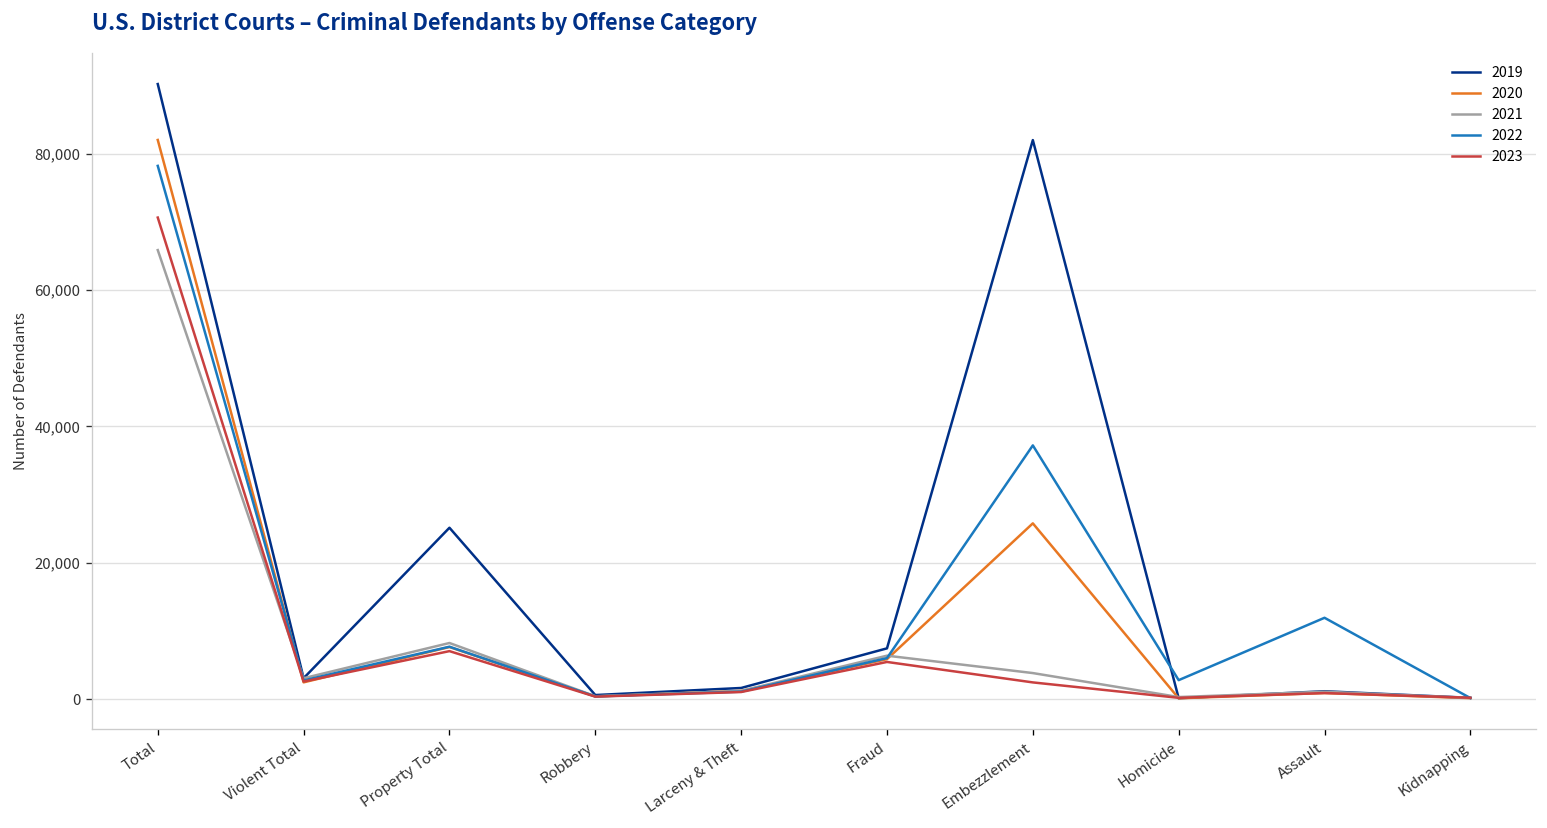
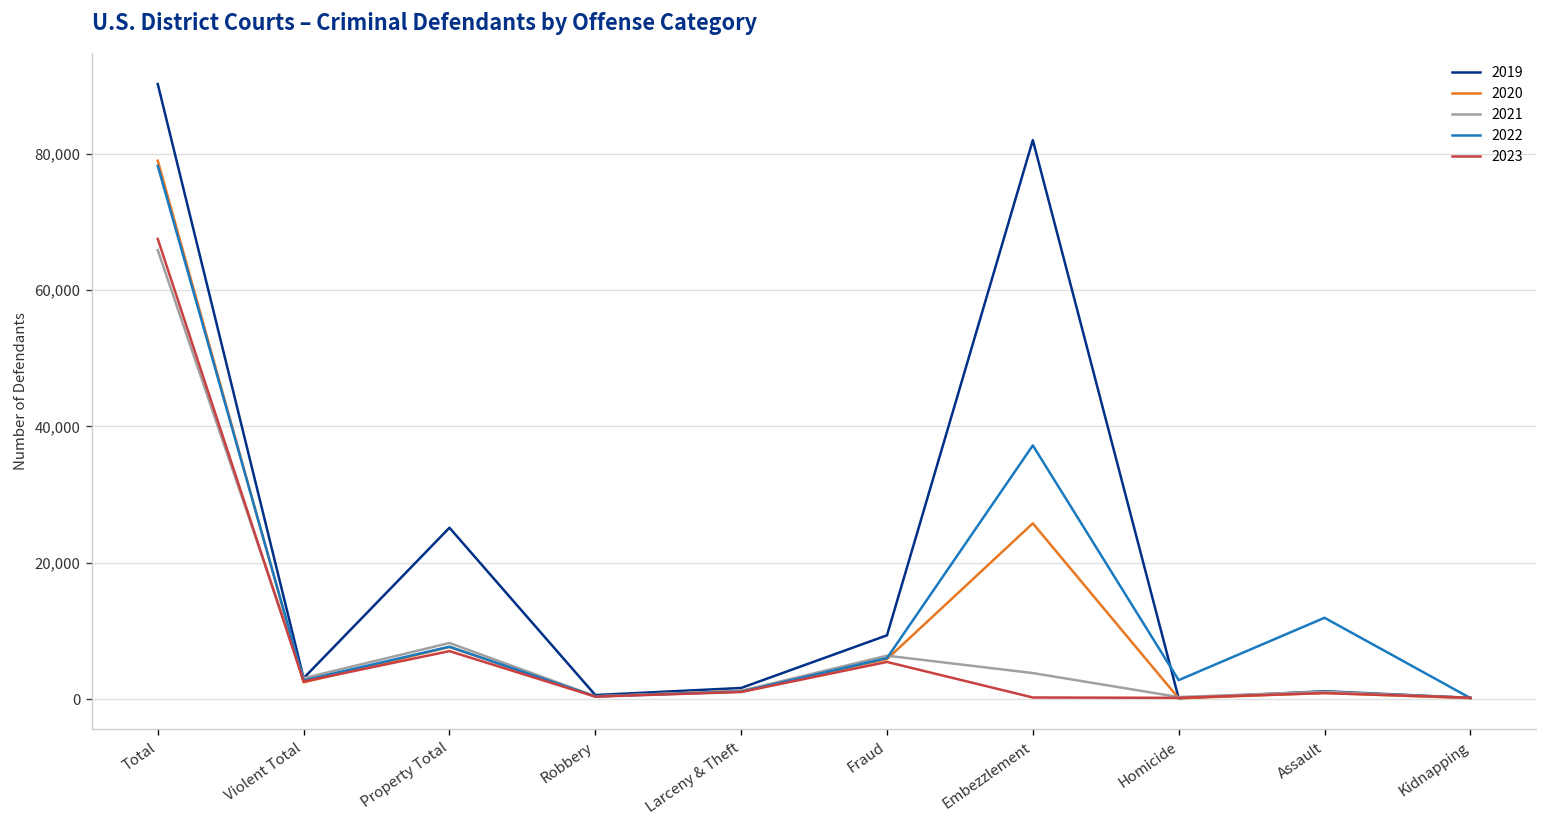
2020, Total: 82,000 -> 79,000
2023, Total: 71,000 -> 68,000
2019, Fraud: 7,000 -> 9,000
2023, Embezzlement: 2,000 -> 0
